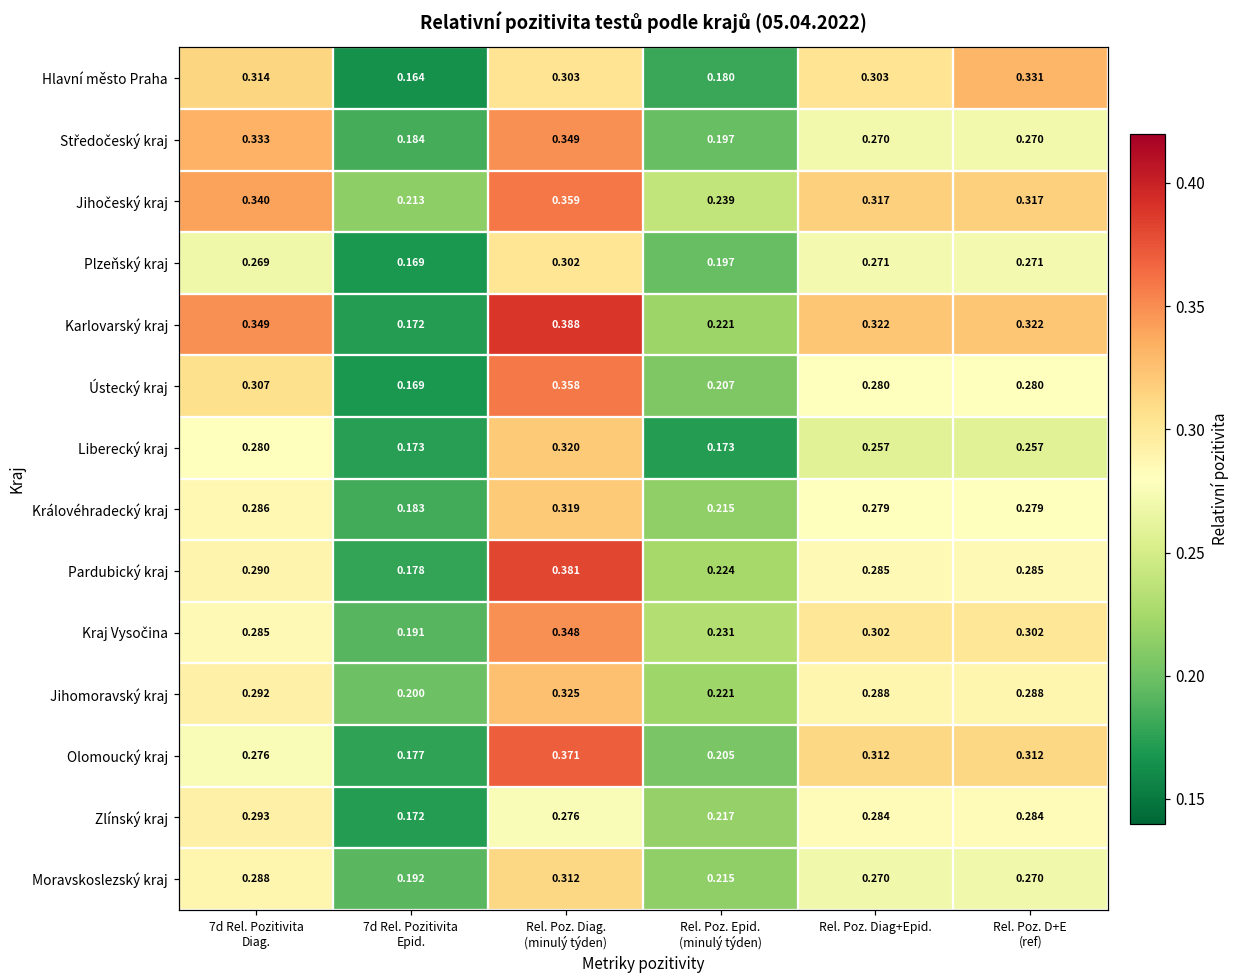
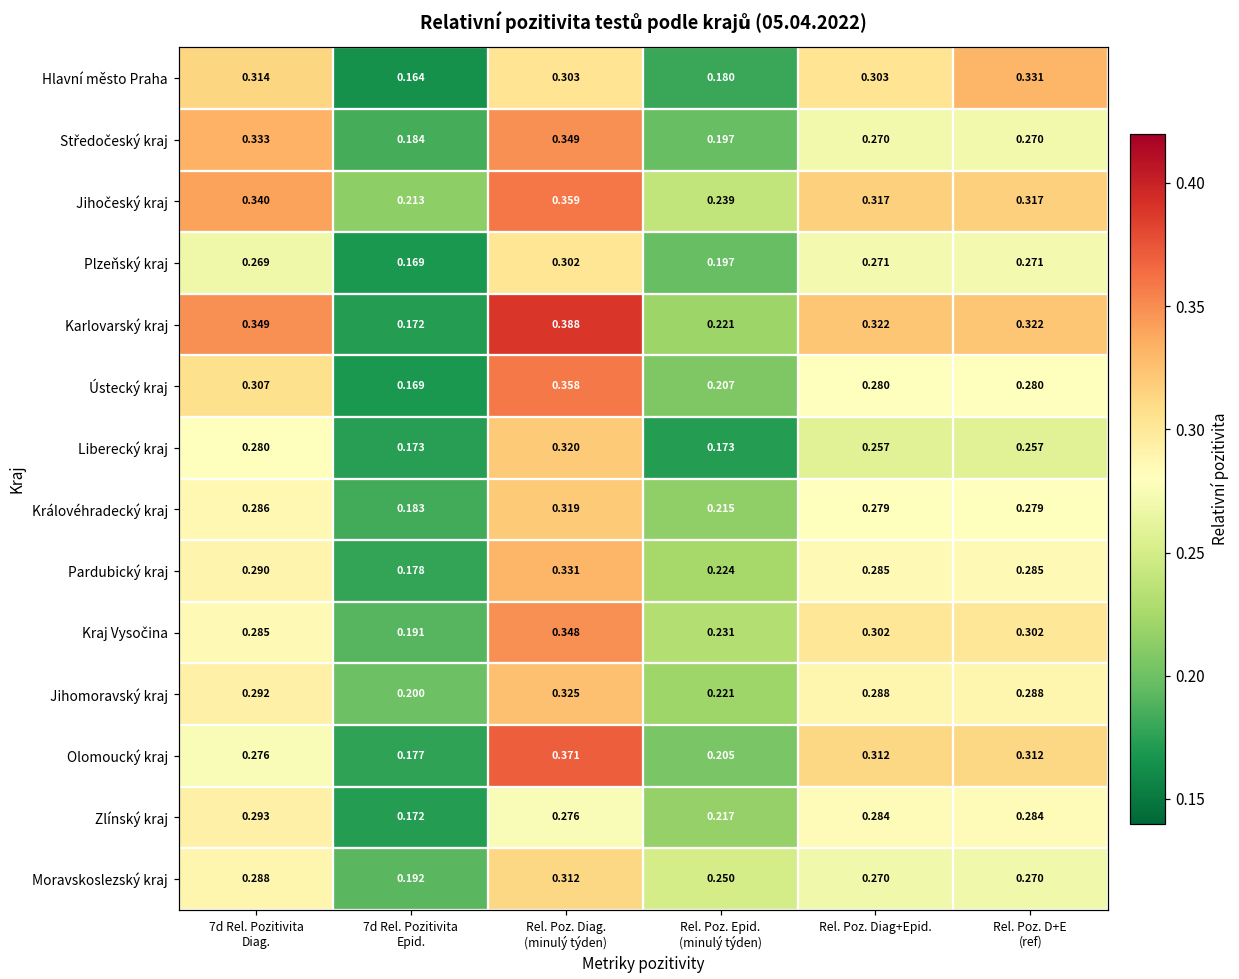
Pardubický kraj, Rel. Poz. Diag. (minulý týden): 0.381 -> 0.331
Moravskoslezský kraj, Rel. Poz. Epid. (minulý týden): 0.215 -> 0.250
